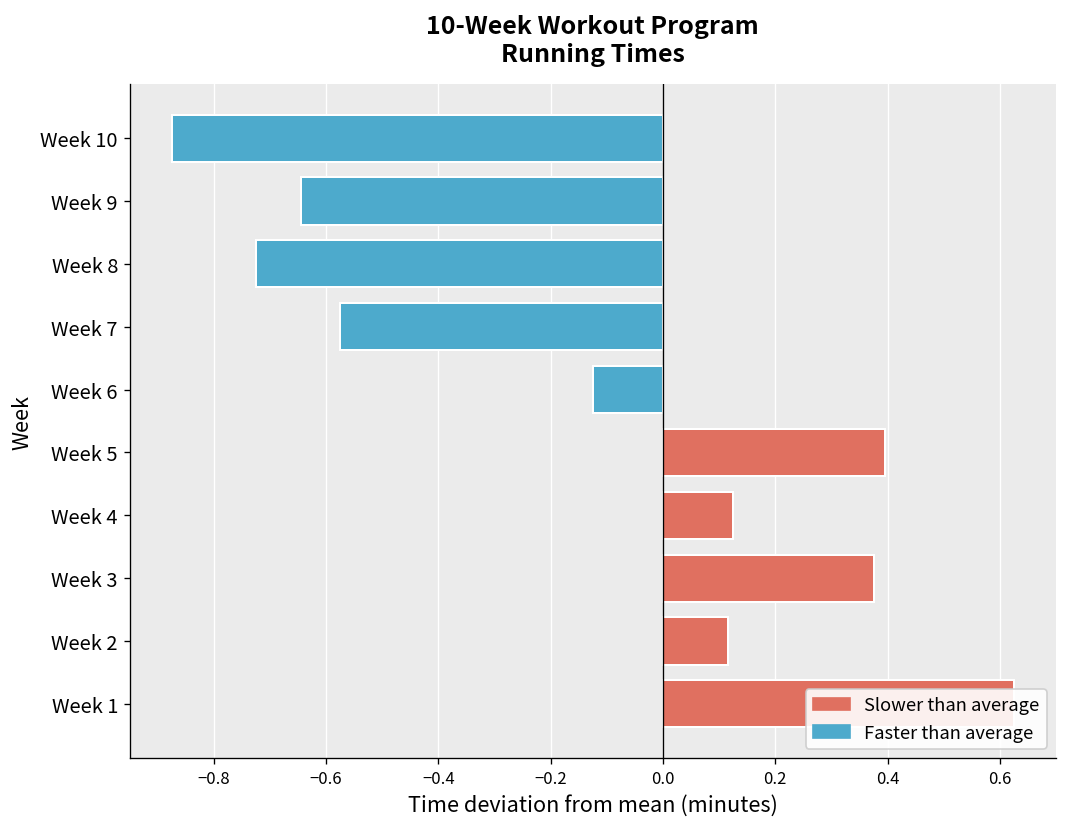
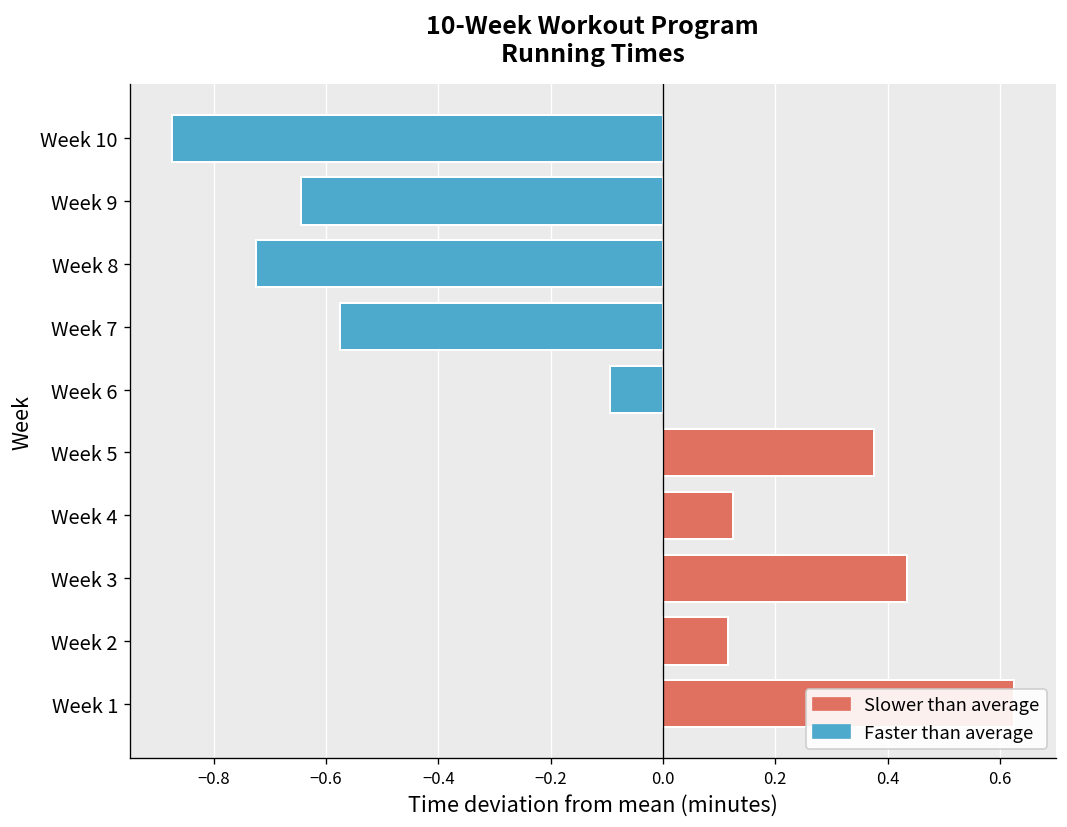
Week 6: -0.13 -> -0.09
Week 5: 0.40 -> 0.38
Week 3: 0.38 -> 0.44
